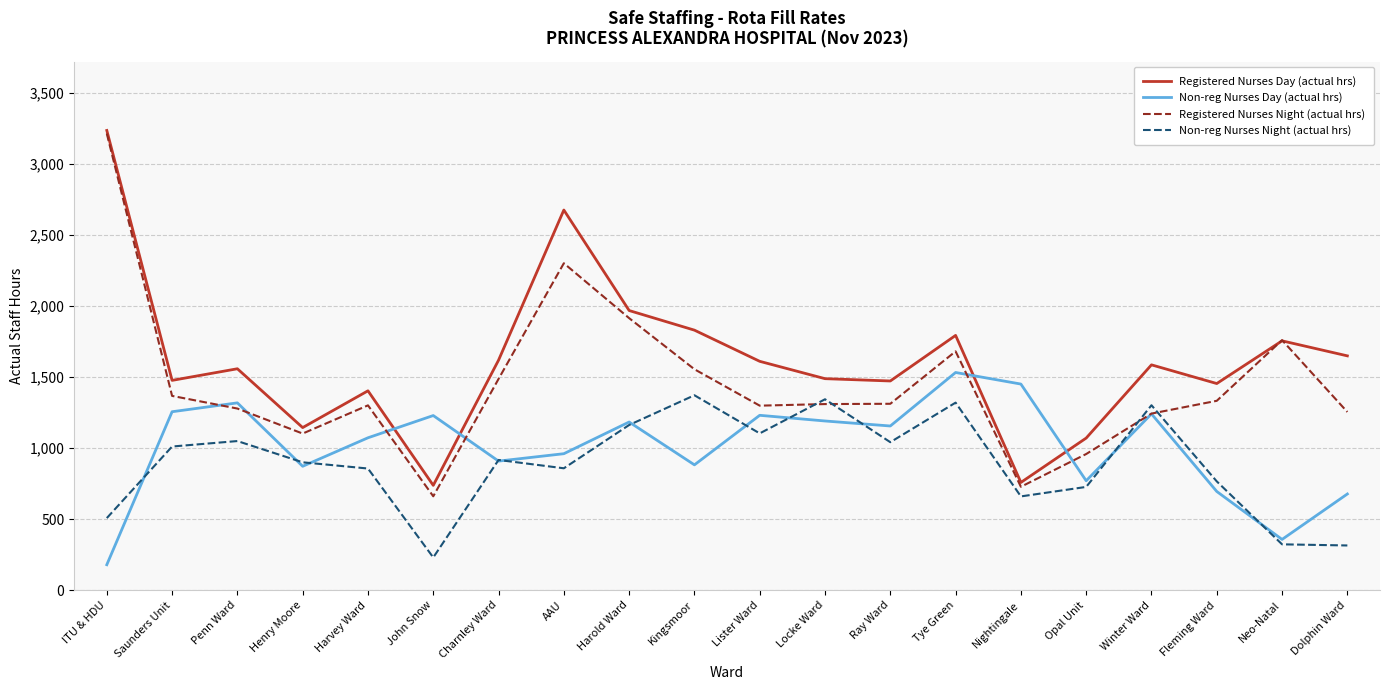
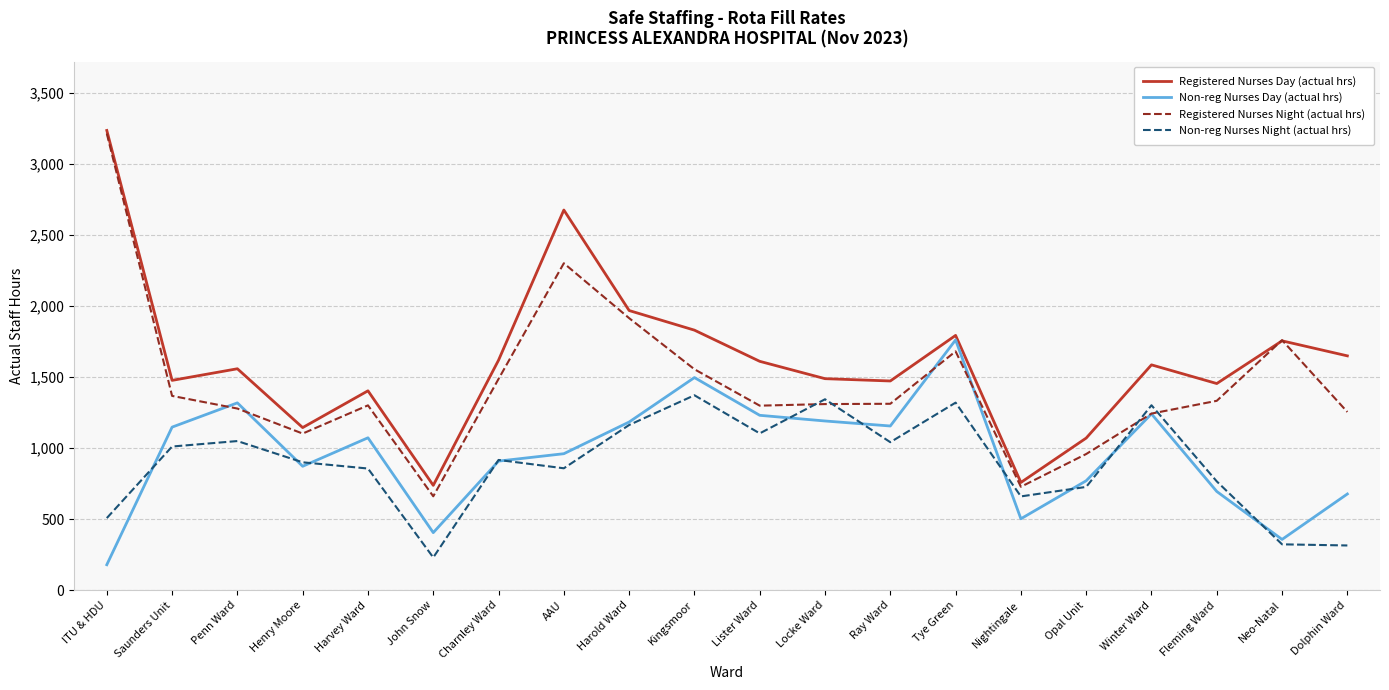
Non-reg Nurses Day (actual hrs), Saunders Unit: 1,260 -> 1,150
Non-reg Nurses Day (actual hrs), John Snow: 1,230 -> 400
Non-reg Nurses Day (actual hrs), Kingsmoor: 880 -> 1,500
Non-reg Nurses Day (actual hrs), Tye Green: 1,530 -> 1,760
Non-reg Nurses Day (actual hrs), Nightingale: 1,450 -> 500
